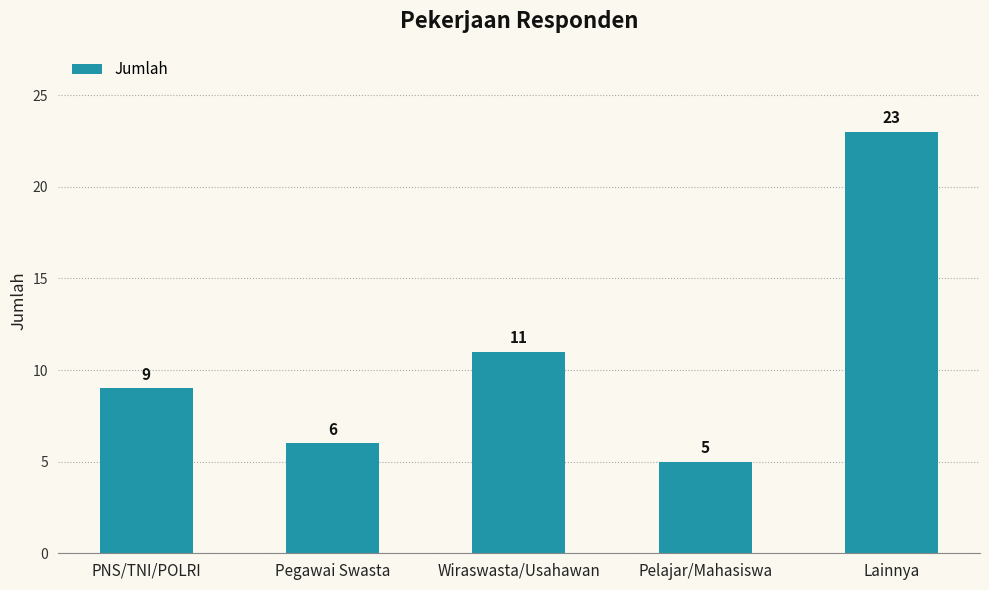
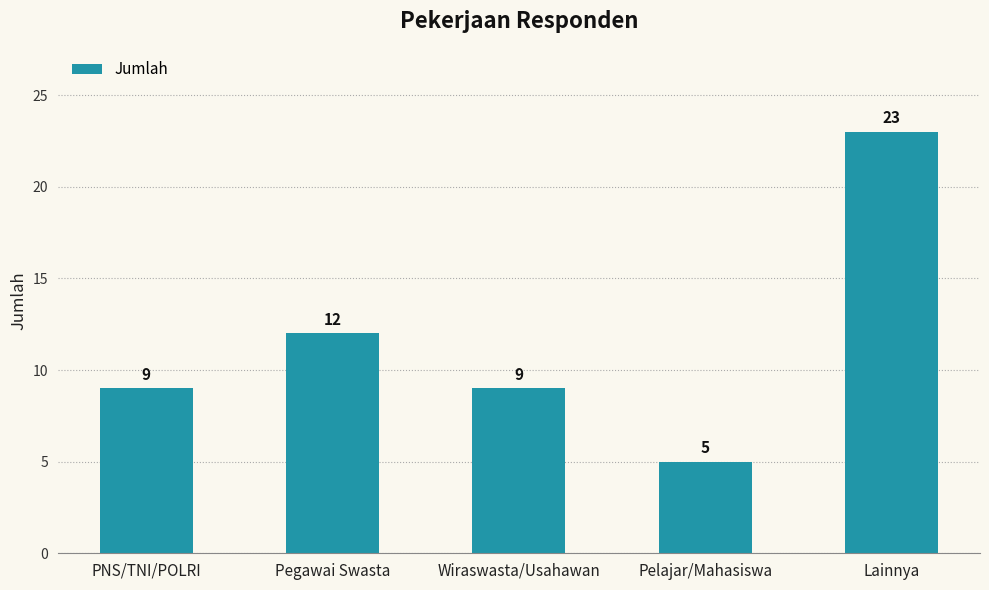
Pegawai Swasta: 6 -> 12
Wiraswasta/Usahawan: 11 -> 9
